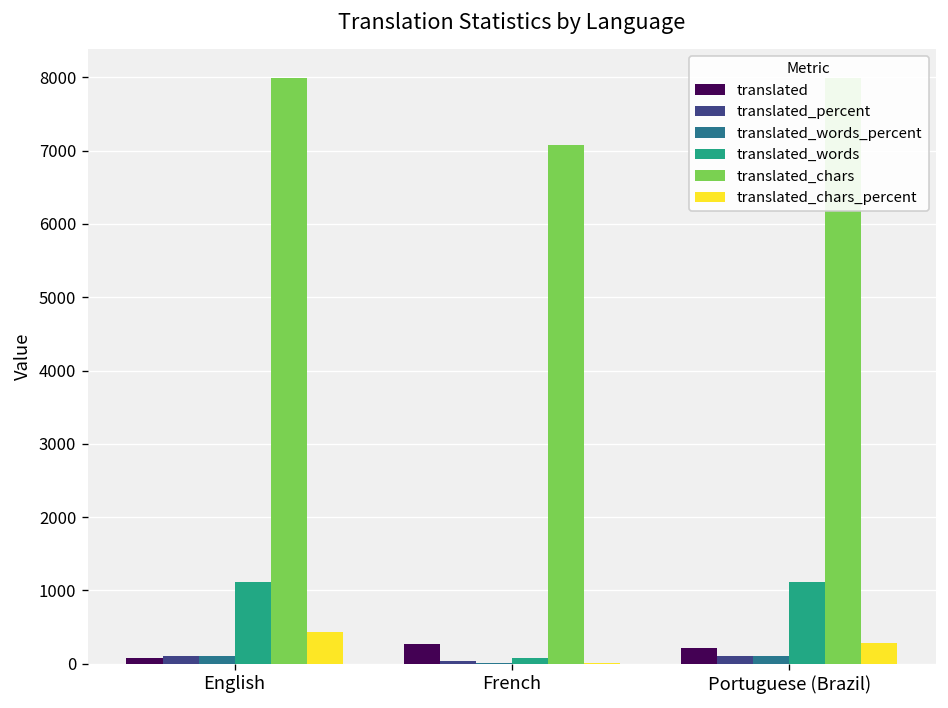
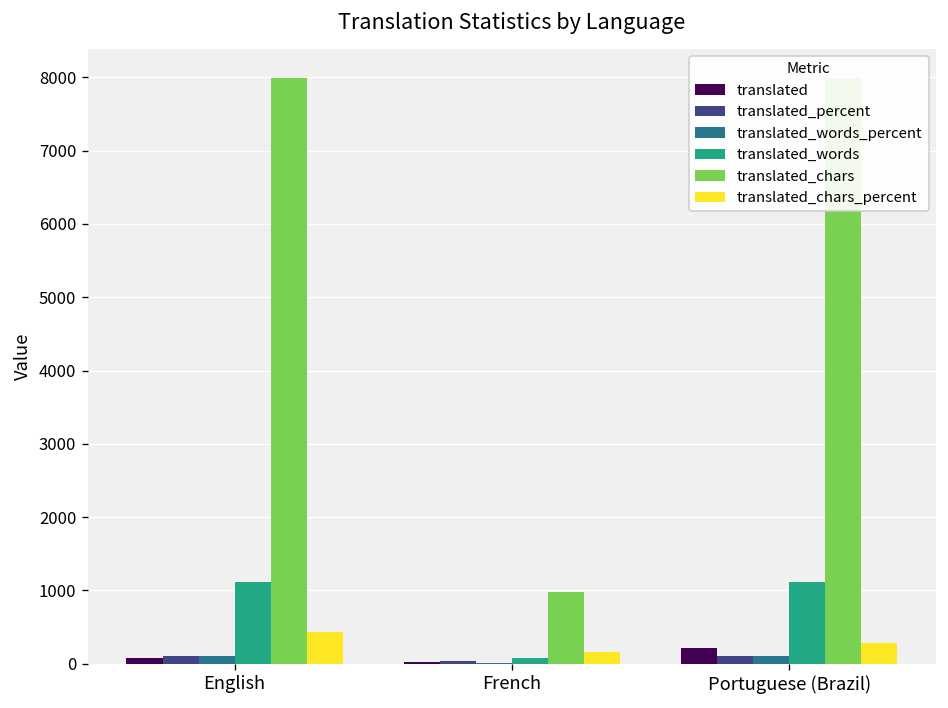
translated, French: 300 -> 0
translated_chars, French: 7100 -> 1000
translated_chars_percent, French: 0 -> 200
